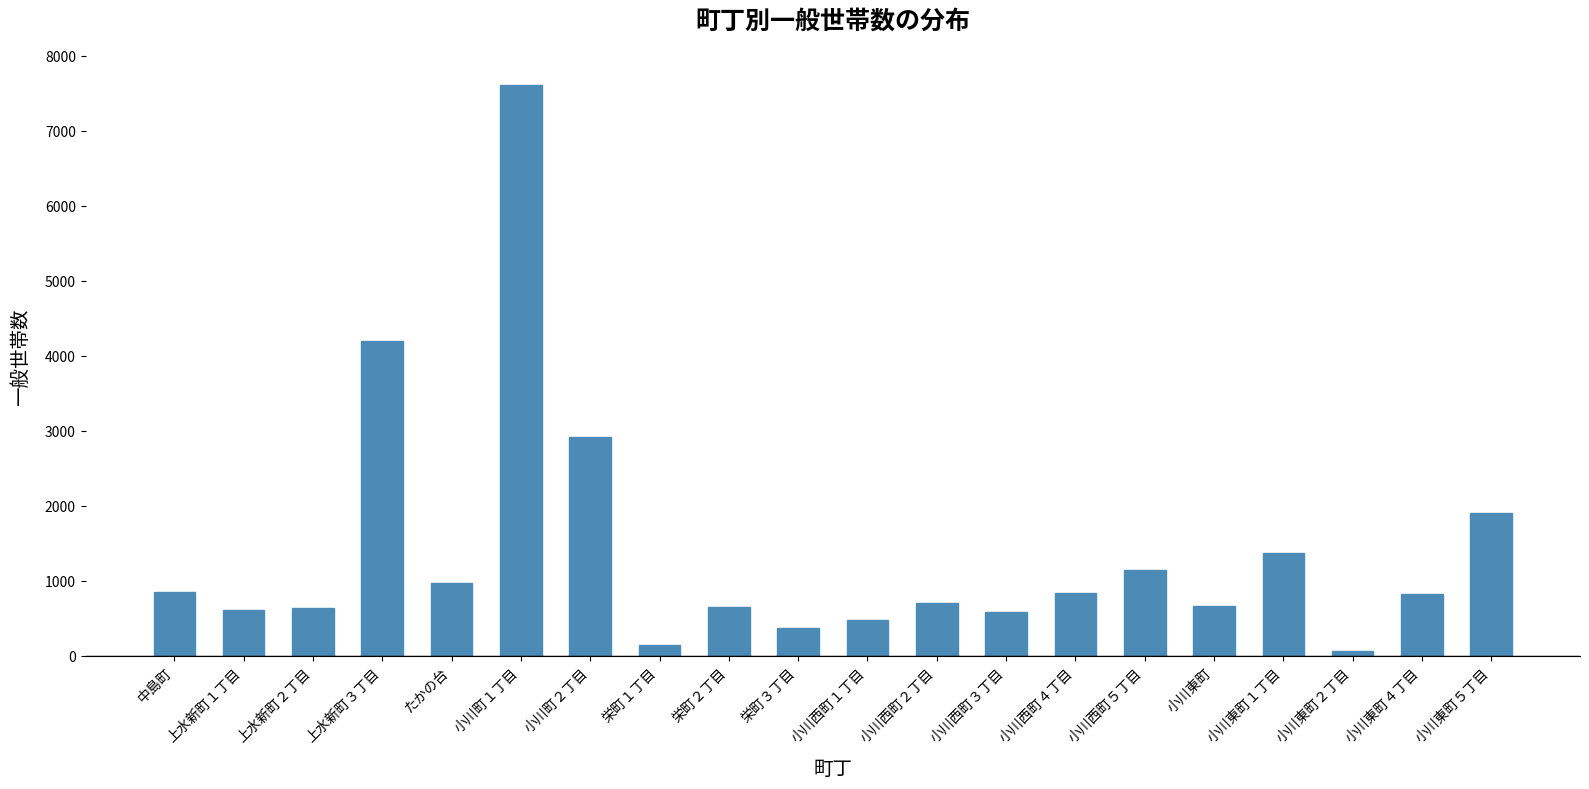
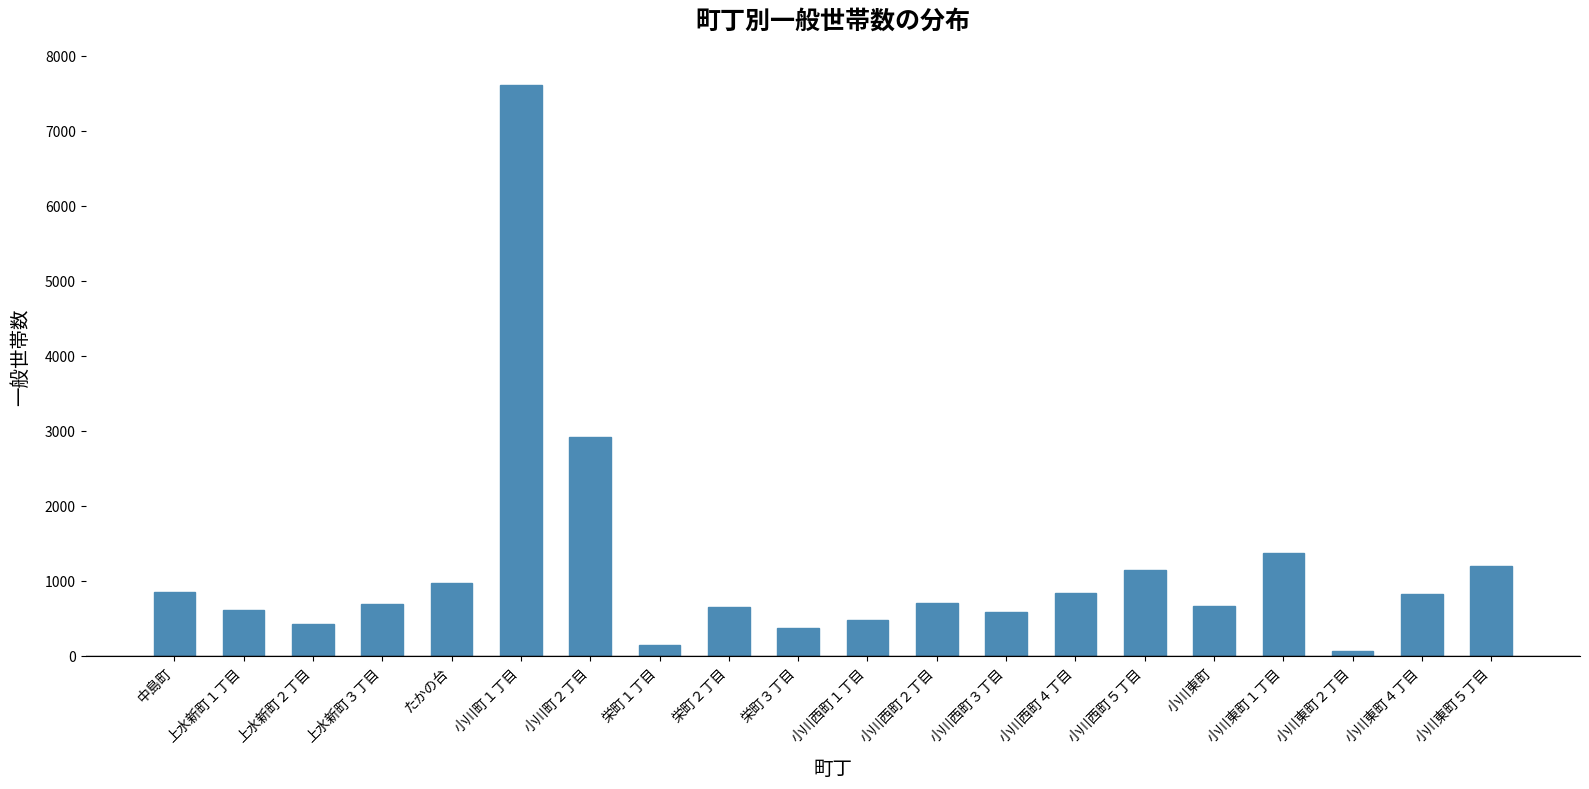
上水新町２丁目: 600 -> 400
上水新町３丁目: 4200 -> 700
小川東町５丁目: 1900 -> 1200
